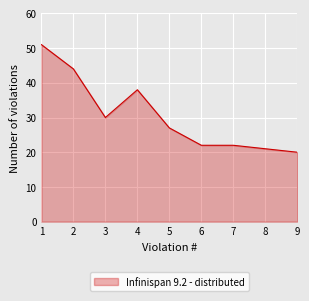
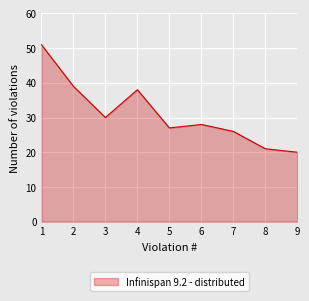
2: 44 -> 39
6: 22 -> 28
7: 22 -> 26
